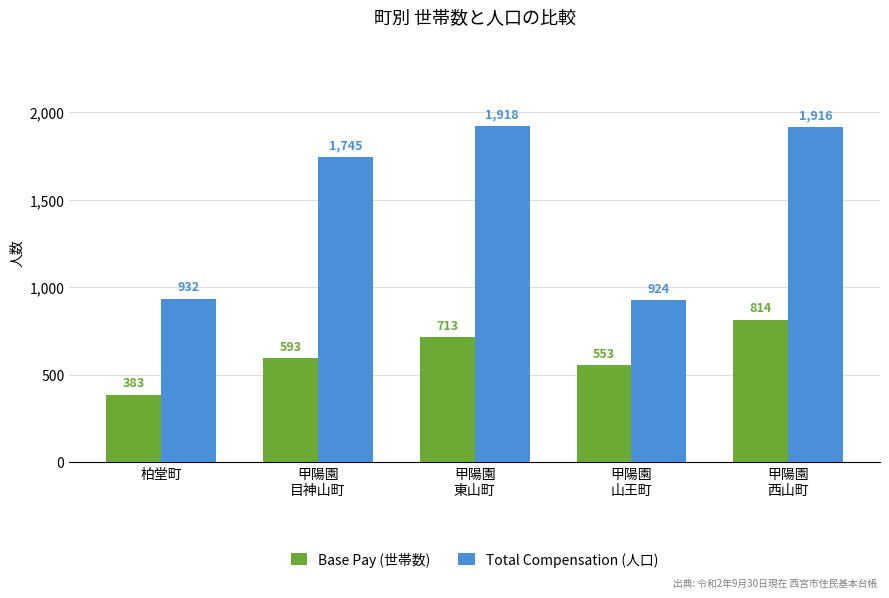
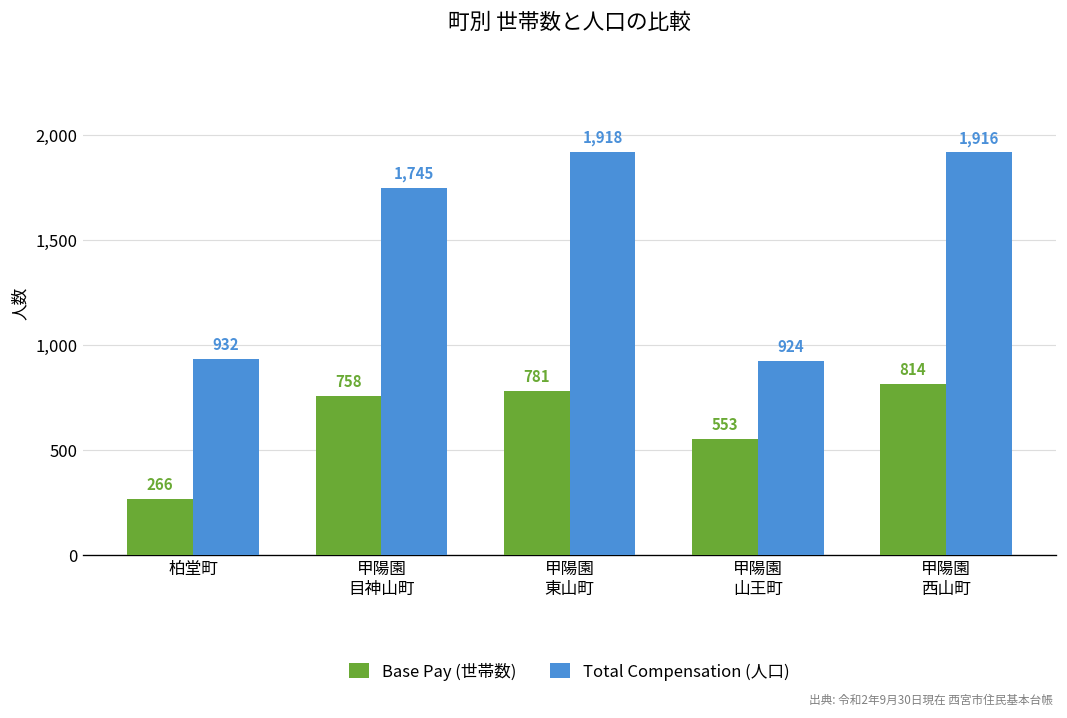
Base Pay (世帯数), 柏堂町: 383 -> 266
Base Pay (世帯数), 甲陽園 目神山町: 593 -> 758
Base Pay (世帯数), 甲陽園 東山町: 713 -> 781
